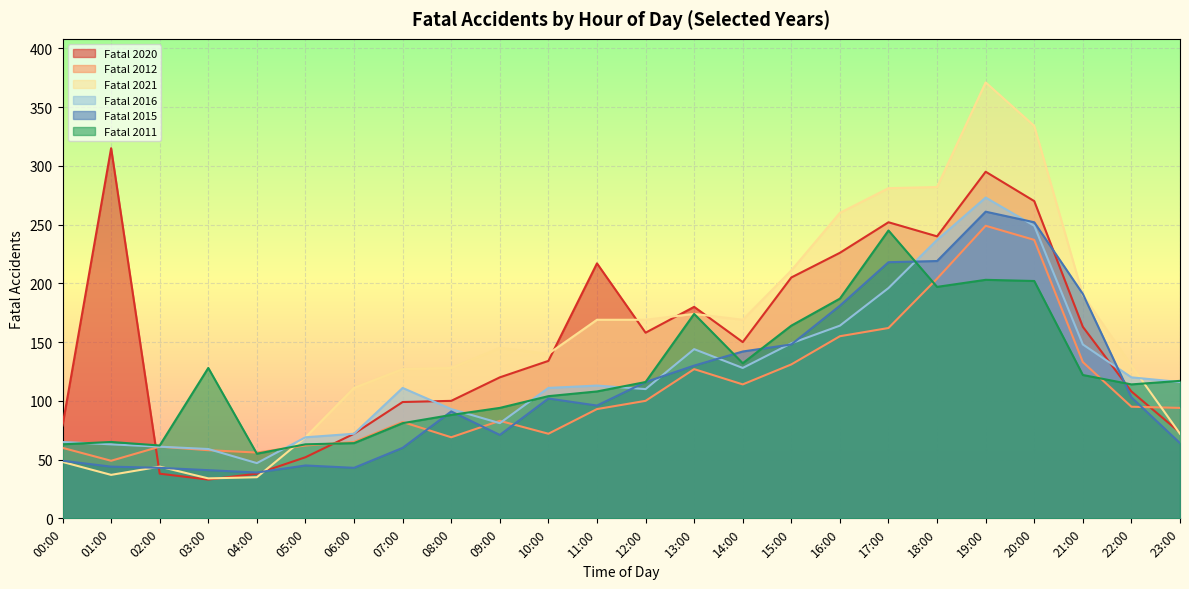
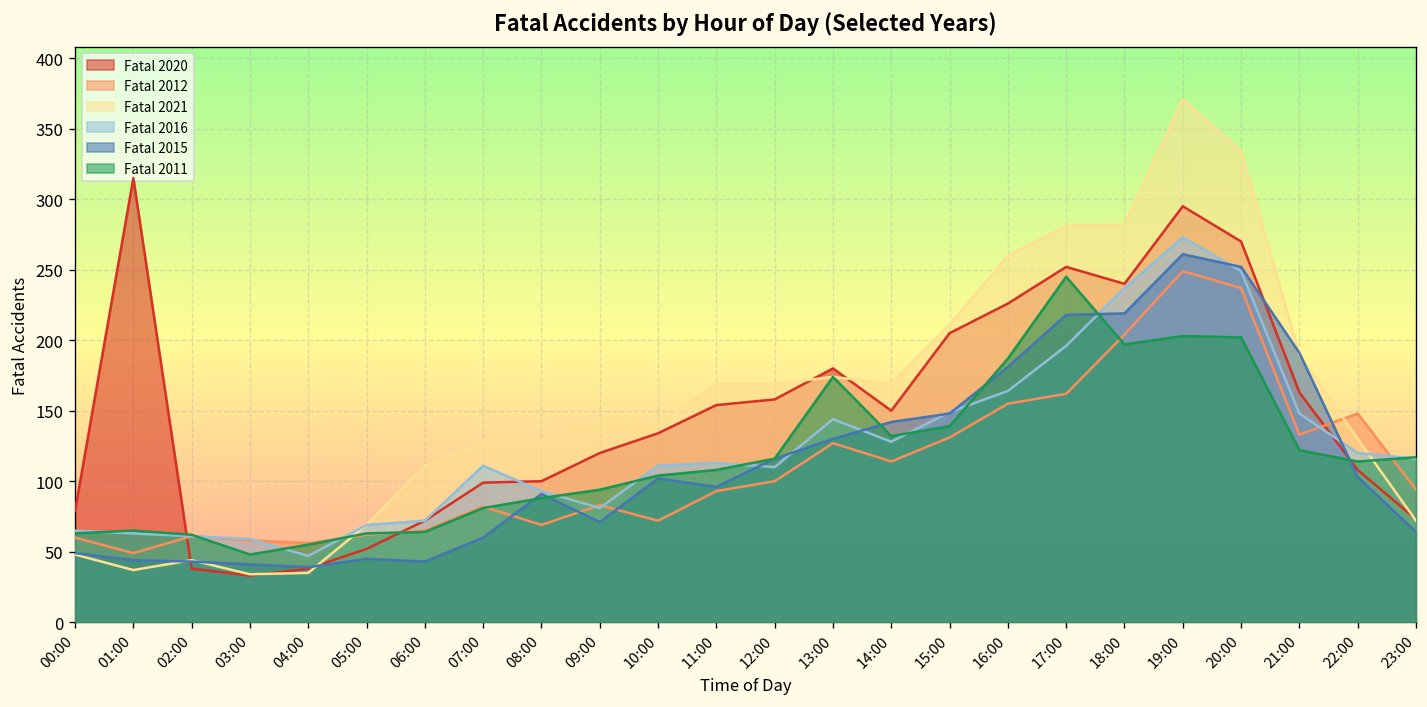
Fatal 2011, 03:00: 128 -> 48
Fatal 2020, 11:00: 217 -> 154
Fatal 2011, 15:00: 164 -> 139
Fatal 2012, 22:00: 95 -> 148
